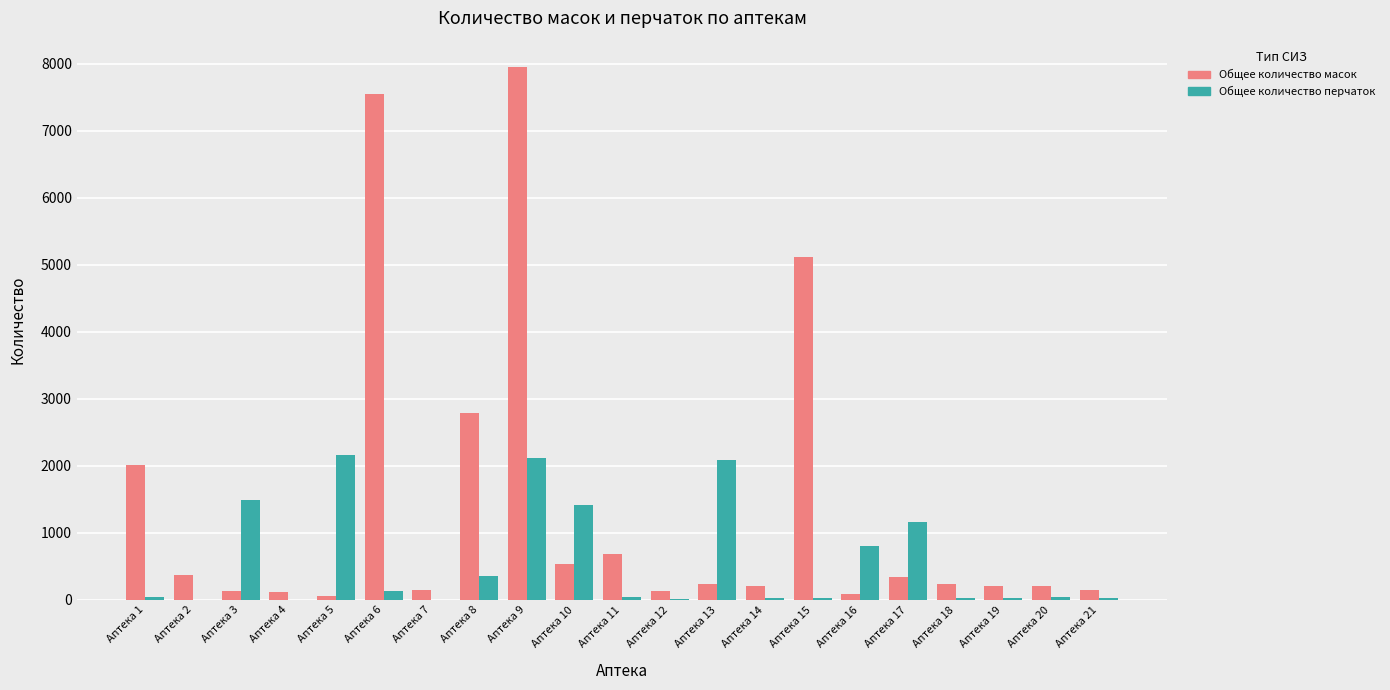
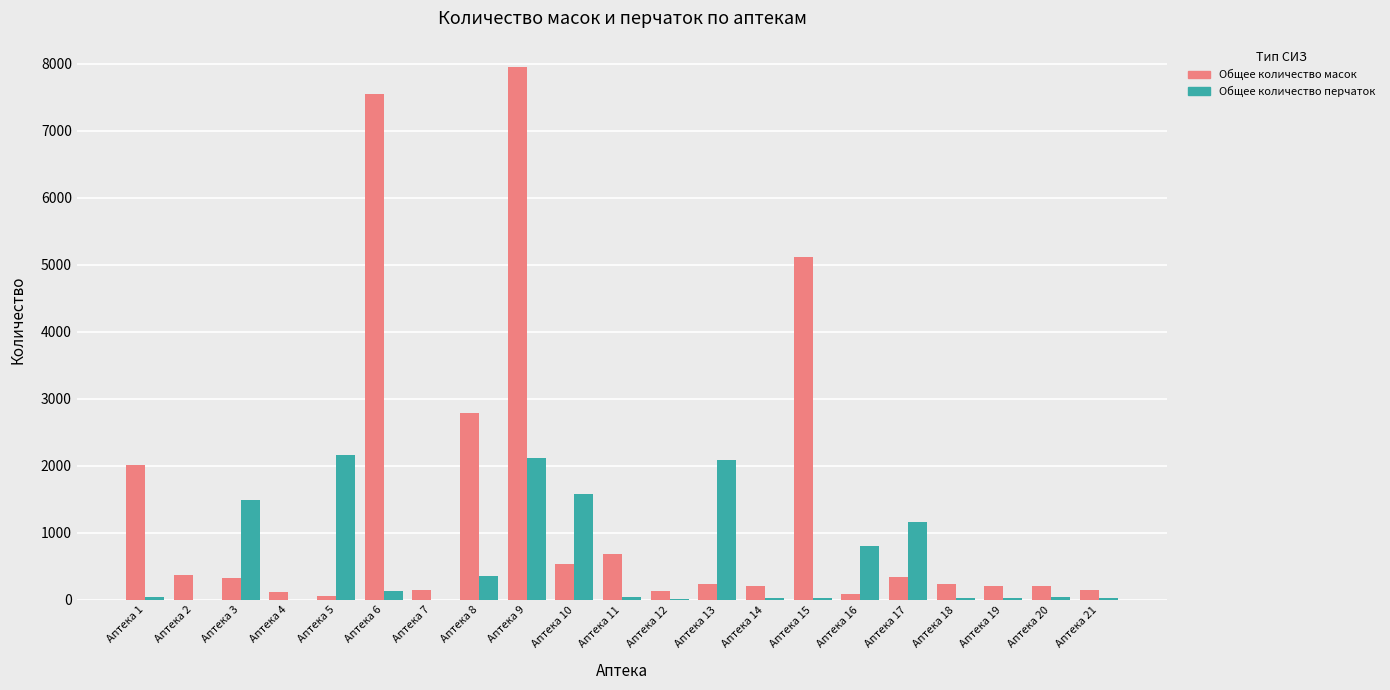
Общее количество масок, Аптека 3: 100 -> 300
Общее количество перчаток, Аптека 10: 1400 -> 1600
